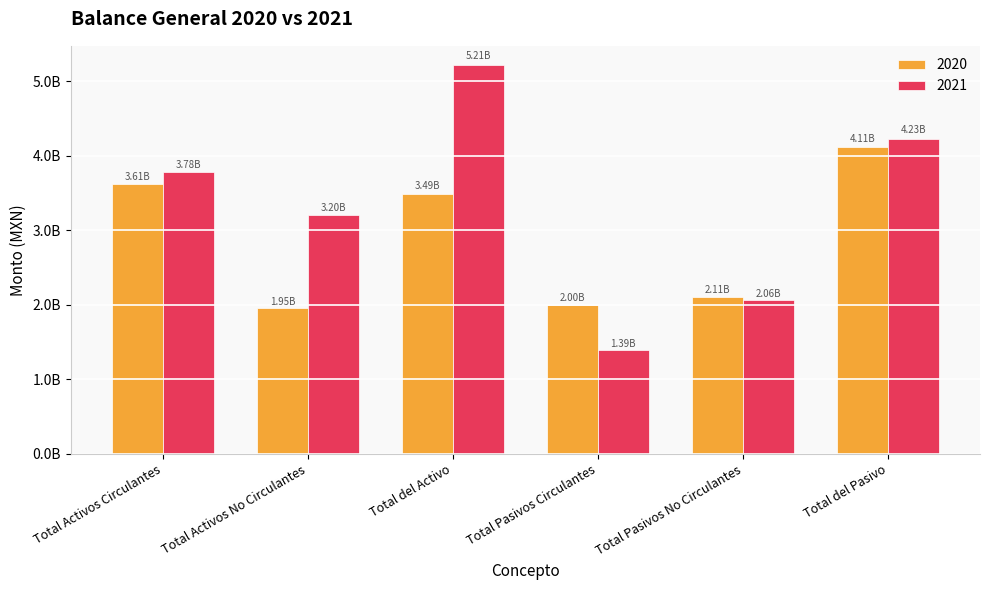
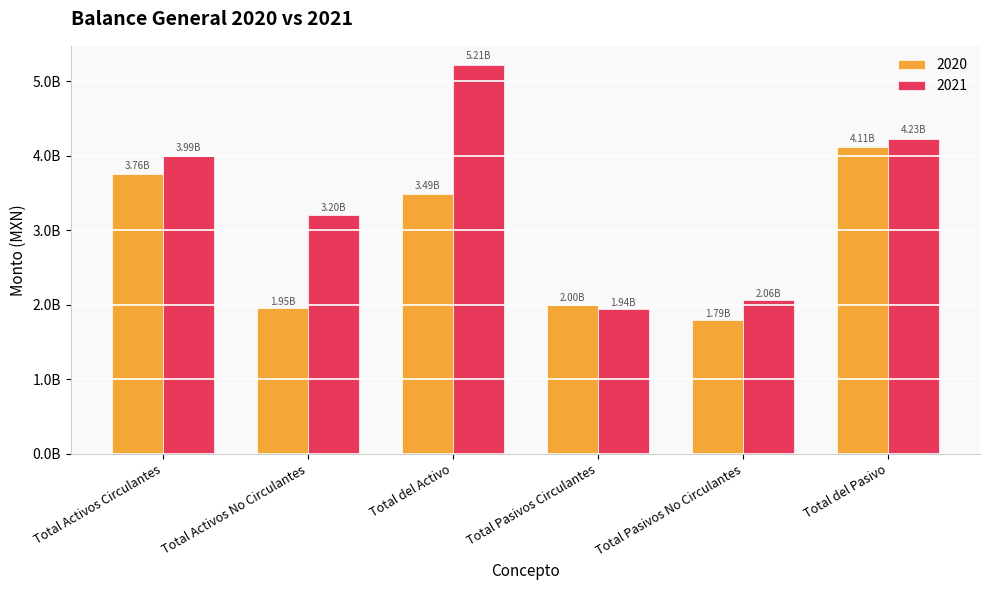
2020, Total Activos Circulantes: 3.61B -> 3.76B
2021, Total Activos Circulantes: 3.78B -> 3.99B
2021, Total Pasivos Circulantes: 1.39B -> 1.94B
2020, Total Pasivos No Circulantes: 2.11B -> 1.79B
